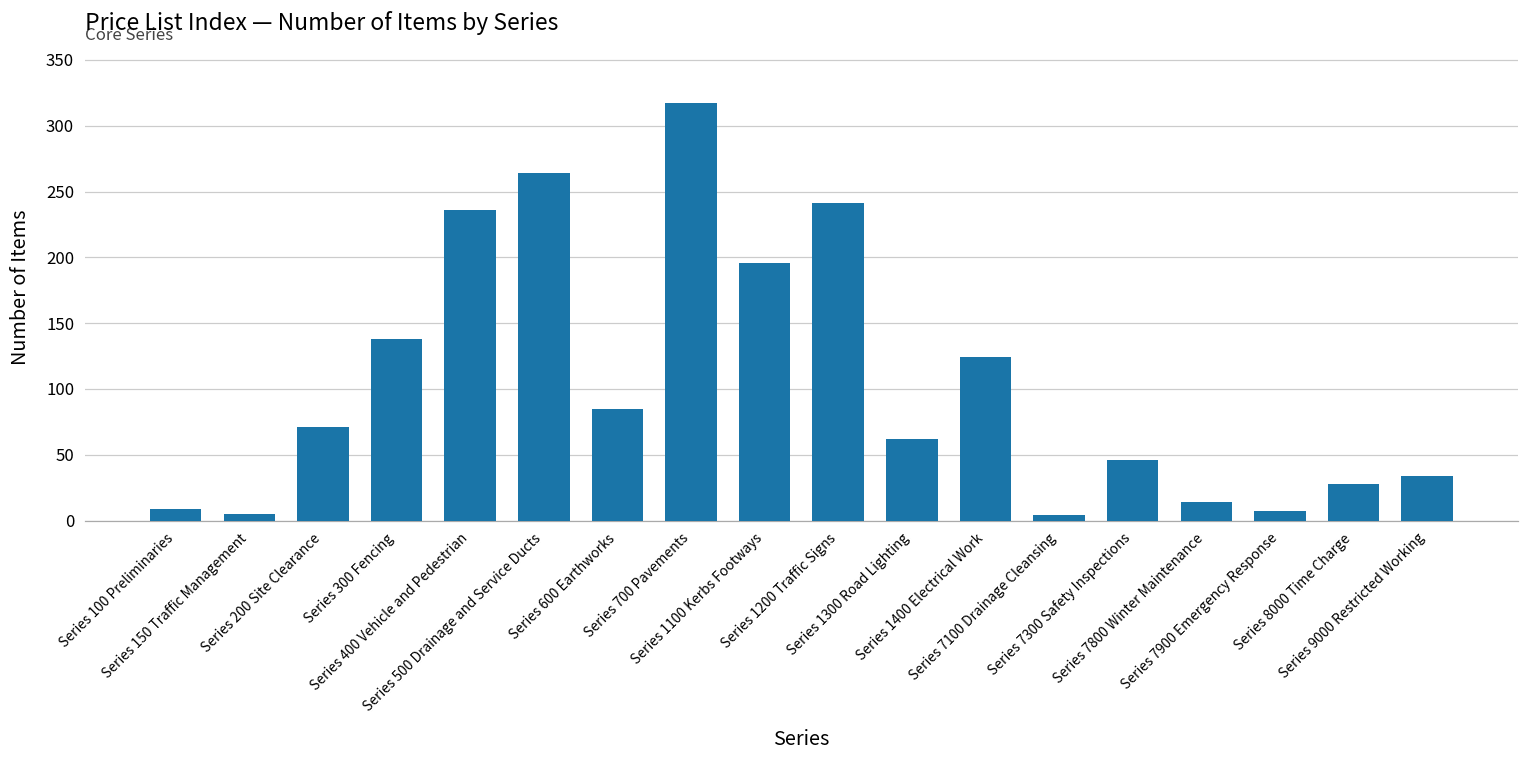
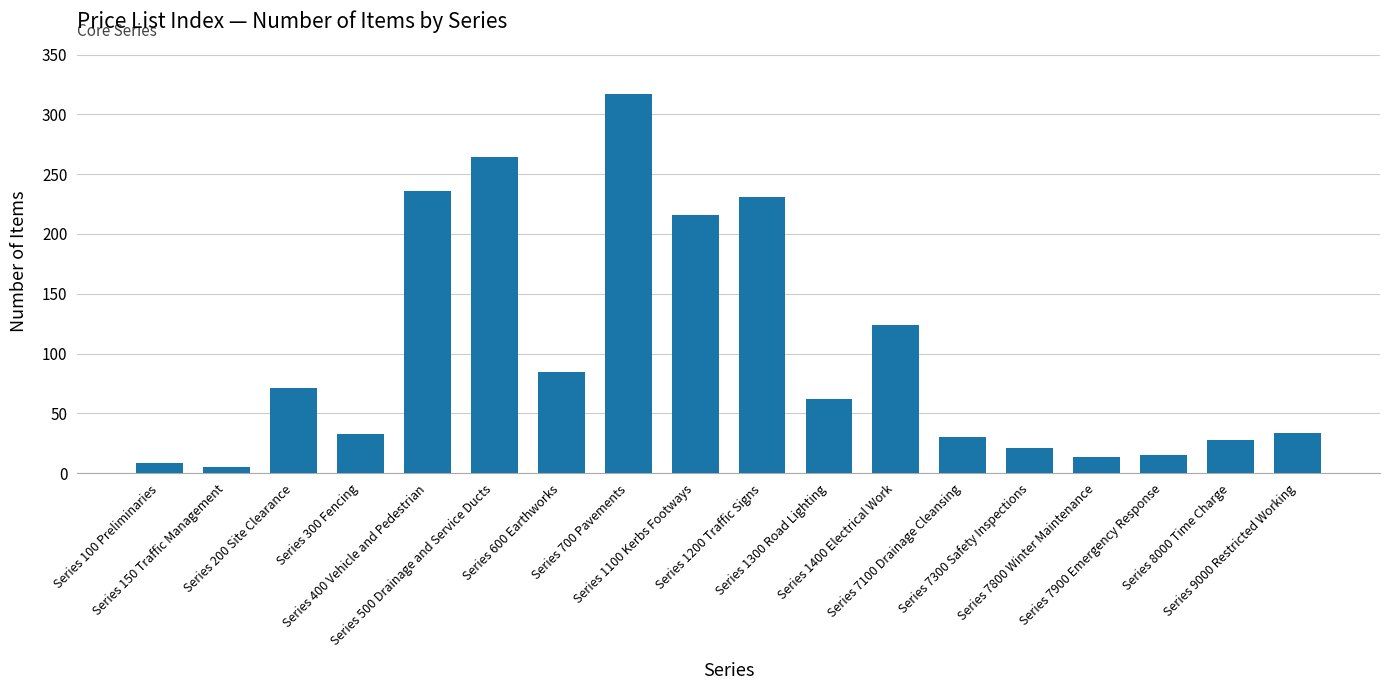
Series 300 Fencing: 138 -> 33
Series 1100 Kerbs Footways: 196 -> 216
Series 1200 Traffic Signs: 241 -> 231
Series 7100 Drainage Cleansing: 4 -> 30
Series 7300 Safety Inspections: 46 -> 21
Series 7900 Emergency Response: 7 -> 15
